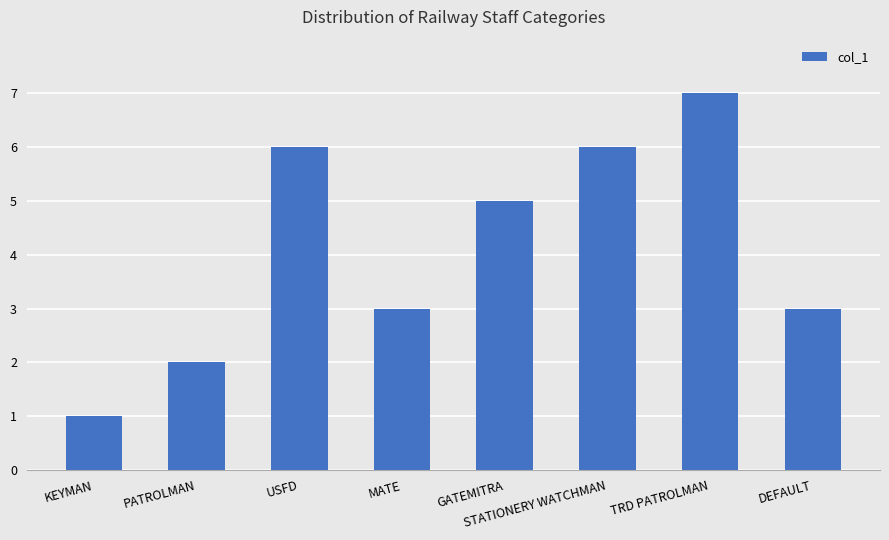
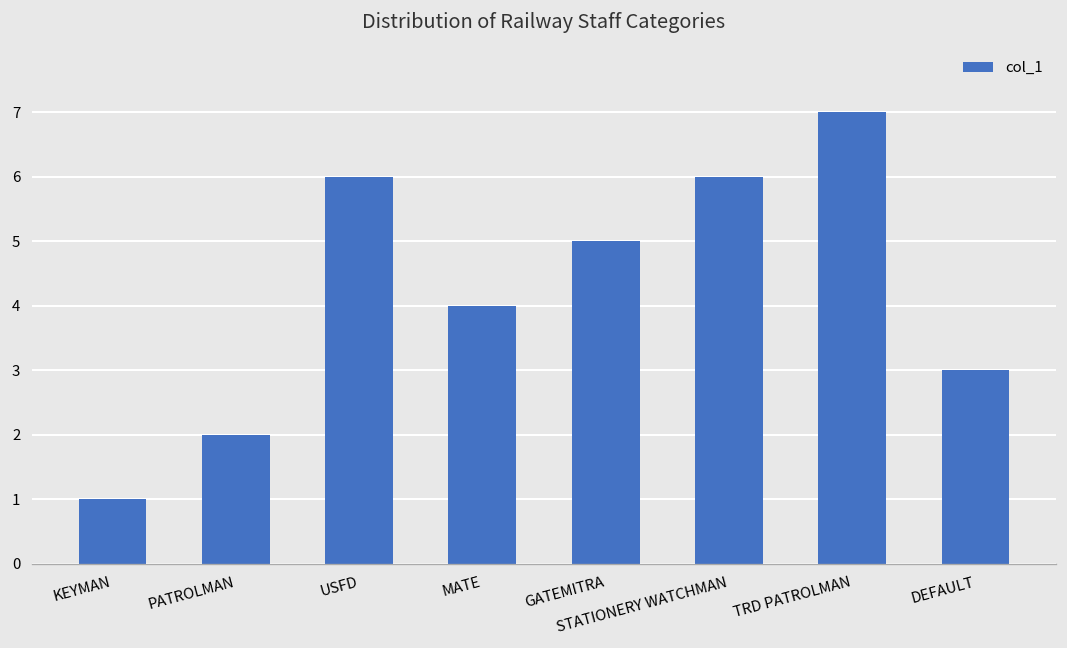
MATE: 3 -> 4
